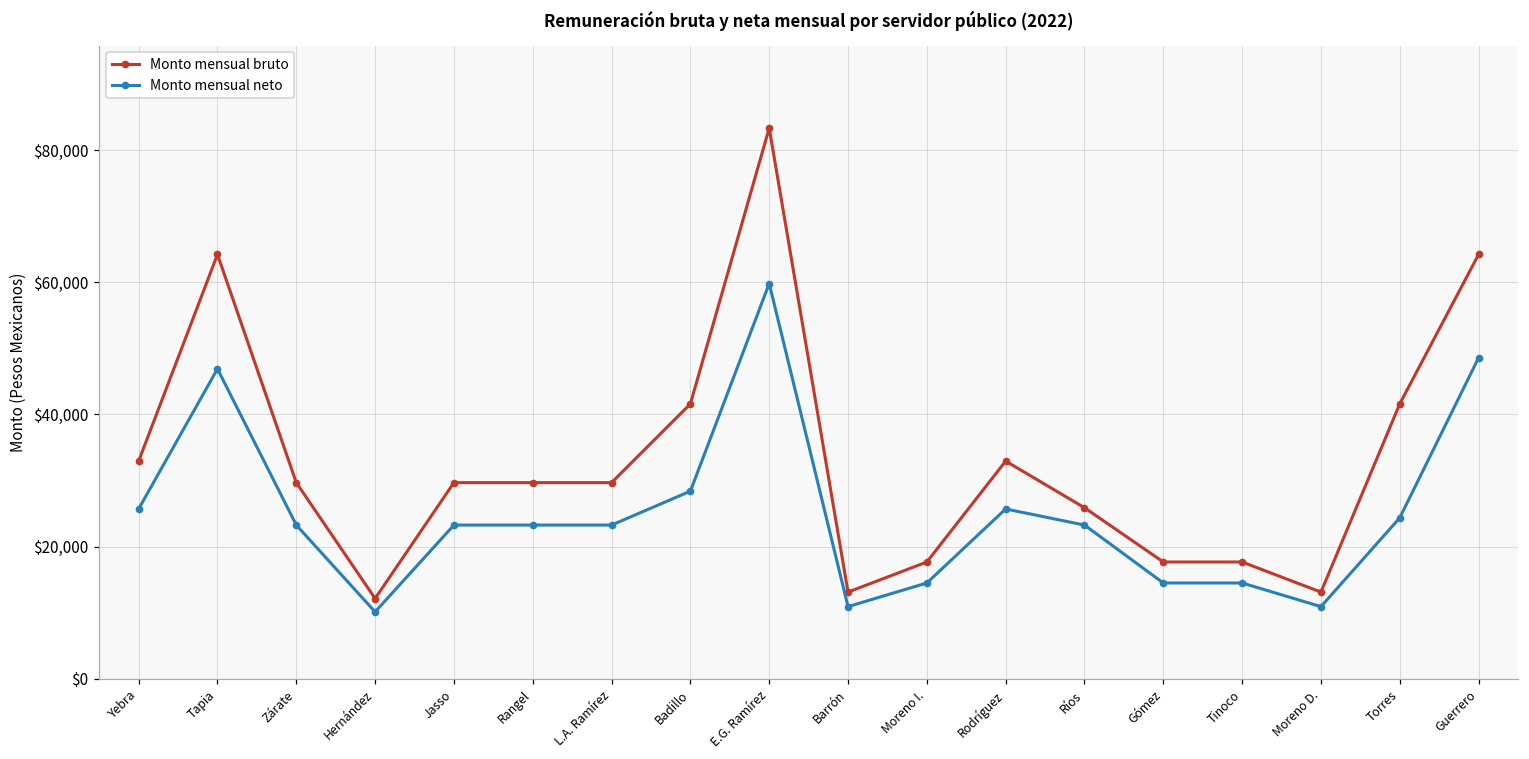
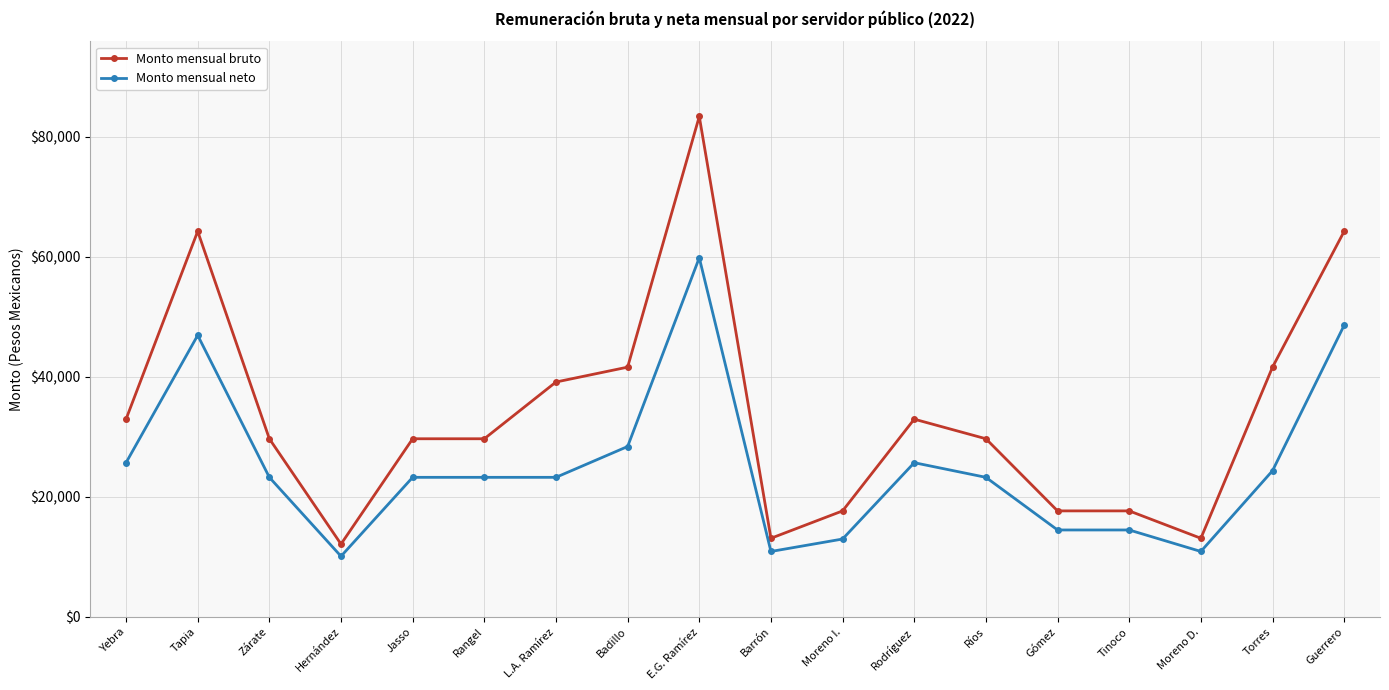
Monto mensual bruto, L.A. Ramírez: $30,000 -> $39,000
Monto mensual neto, Moreno I.: $14,000 -> $13,000
Monto mensual bruto, Ríos: $26,000 -> $30,000
